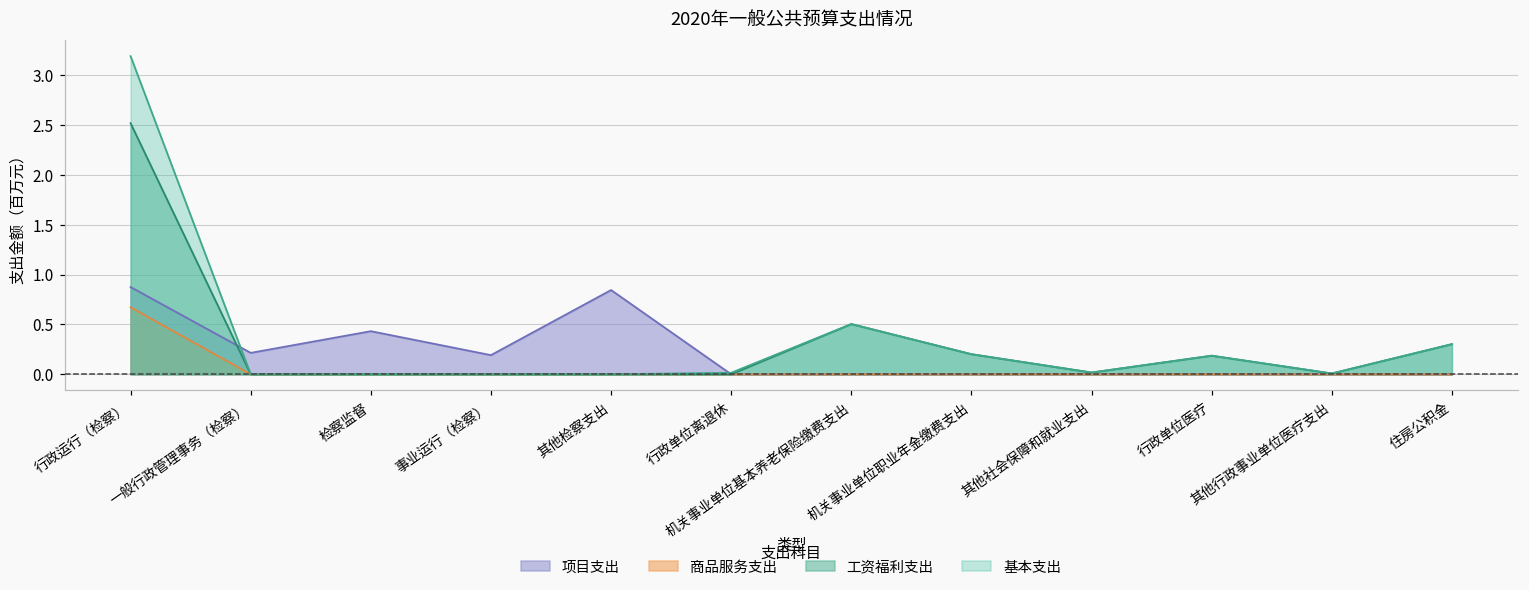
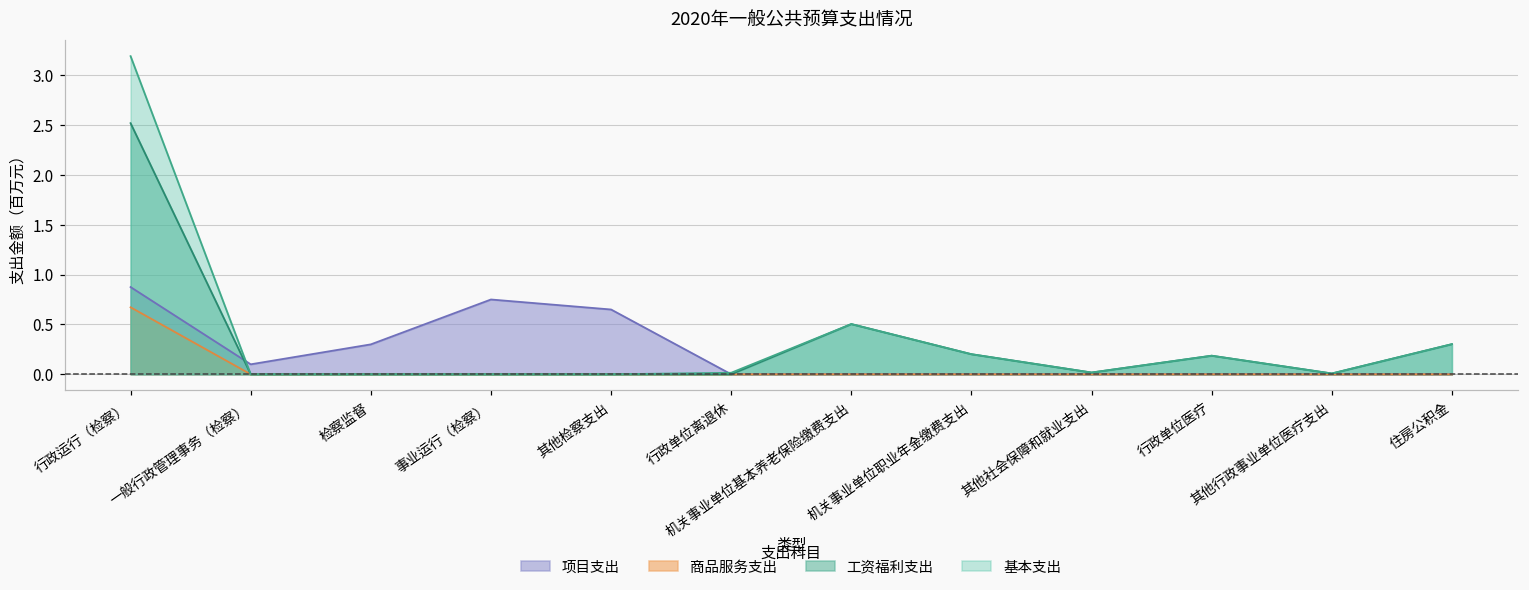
项目支出, 一般行政管理事务（检察）: 0.2 -> 0.1
项目支出, 检察监督: 0.4 -> 0.3
项目支出, 事业运行（检察）: 0.2 -> 0.8
项目支出, 其他检察支出: 0.8 -> 0.6
